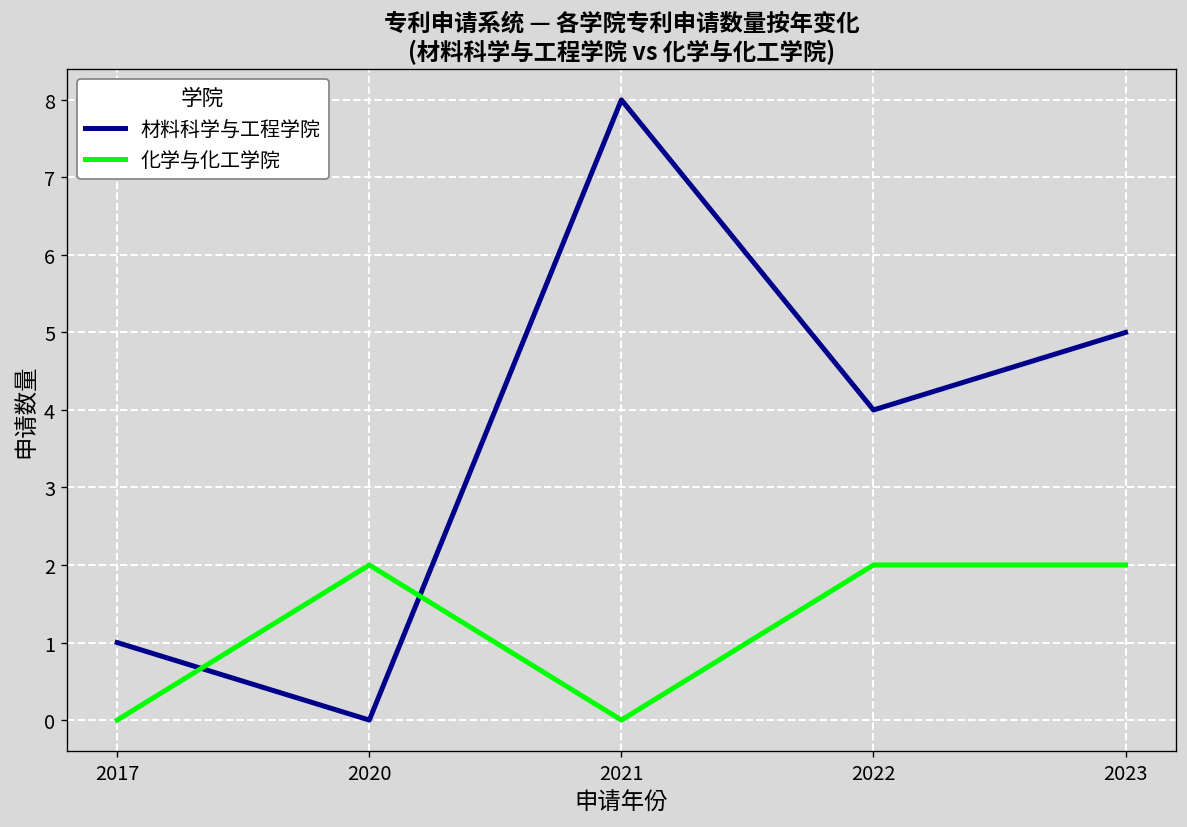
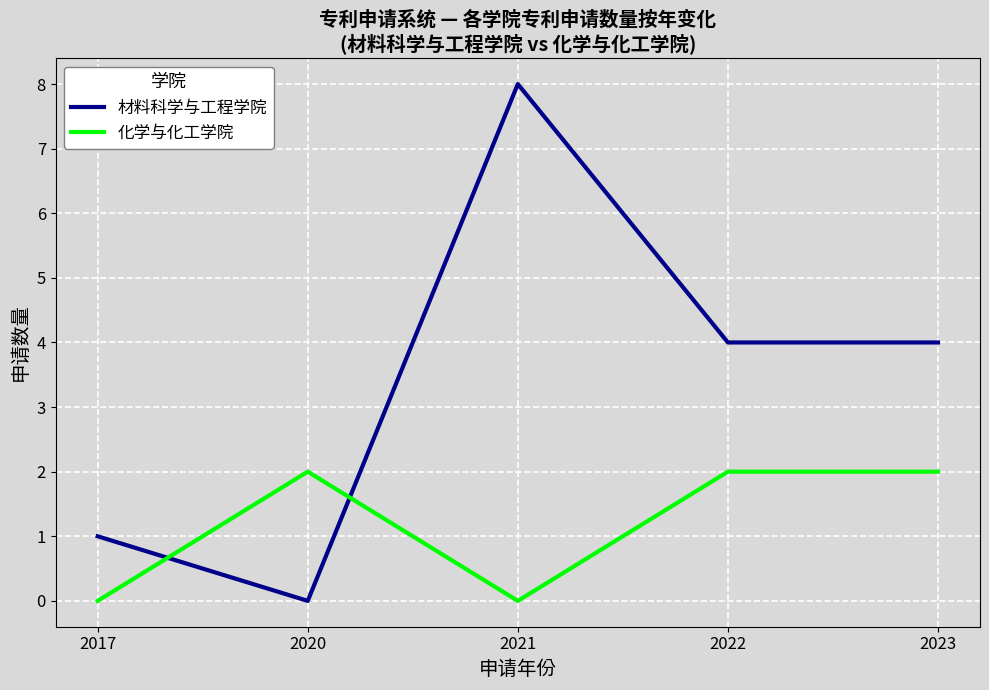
材料科学与工程学院, 2023: 5 -> 4
